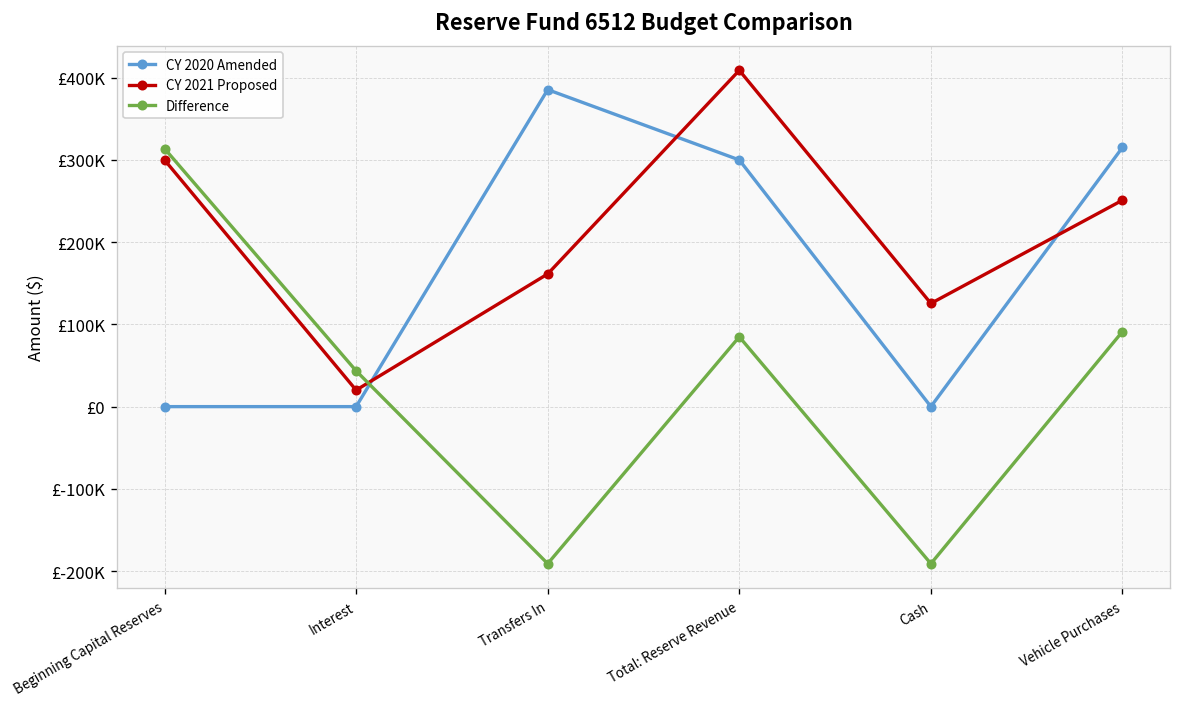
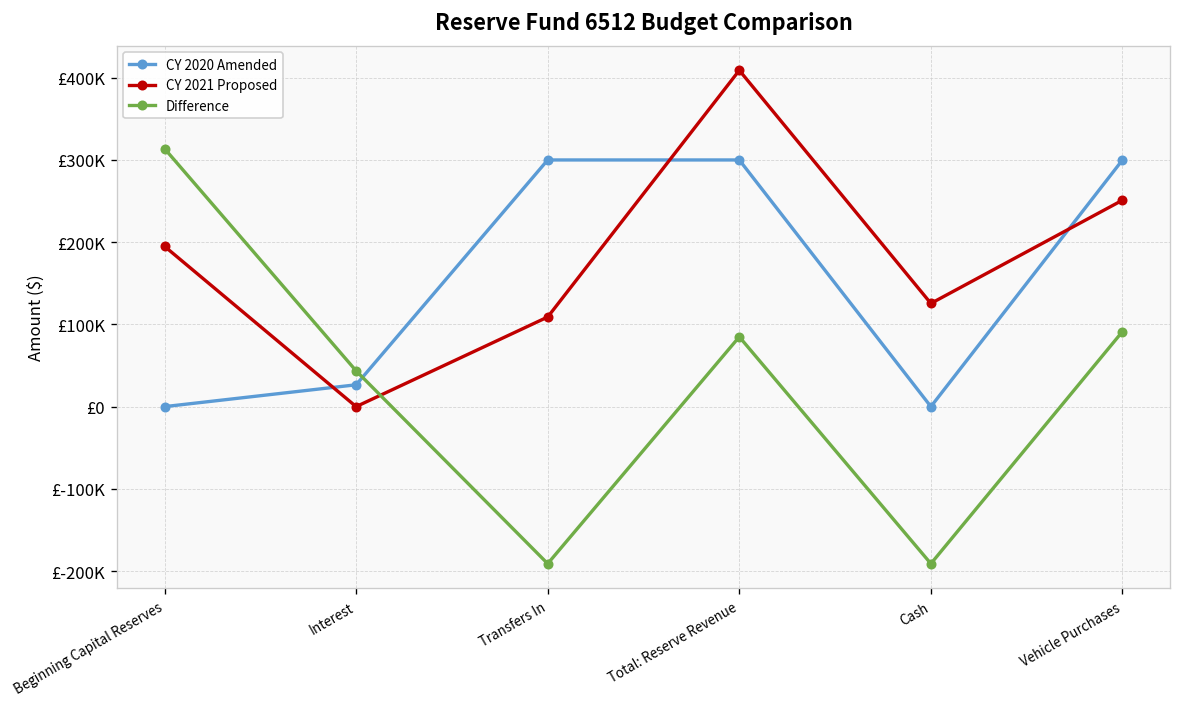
CY 2021 Proposed, Beginning Capital Reserves: £300000 -> £190000
CY 2020 Amended, Interest: £0 -> £30000
CY 2021 Proposed, Interest: £20000 -> £0
CY 2020 Amended, Transfers In: £390000 -> £300000
CY 2021 Proposed, Transfers In: £160000 -> £110000
CY 2020 Amended, Vehicle Purchases: £320000 -> £300000
